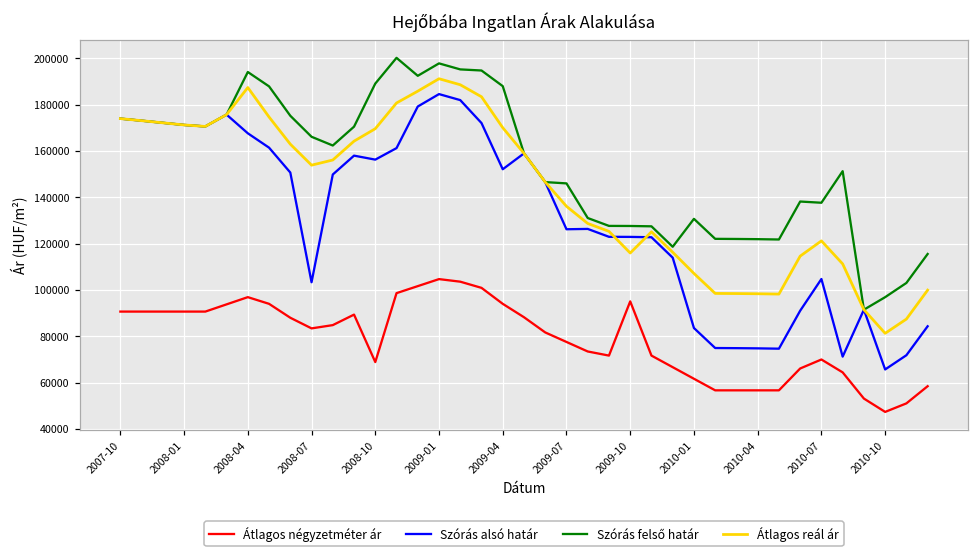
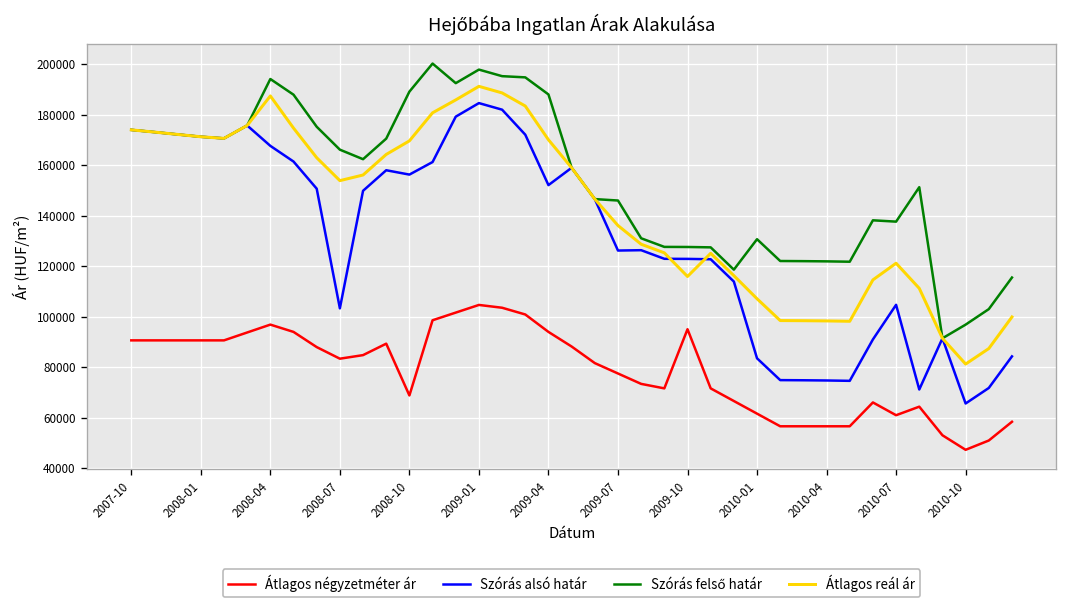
Átlagos négyzetméter ár, 2010-07: 70000 -> 61000
